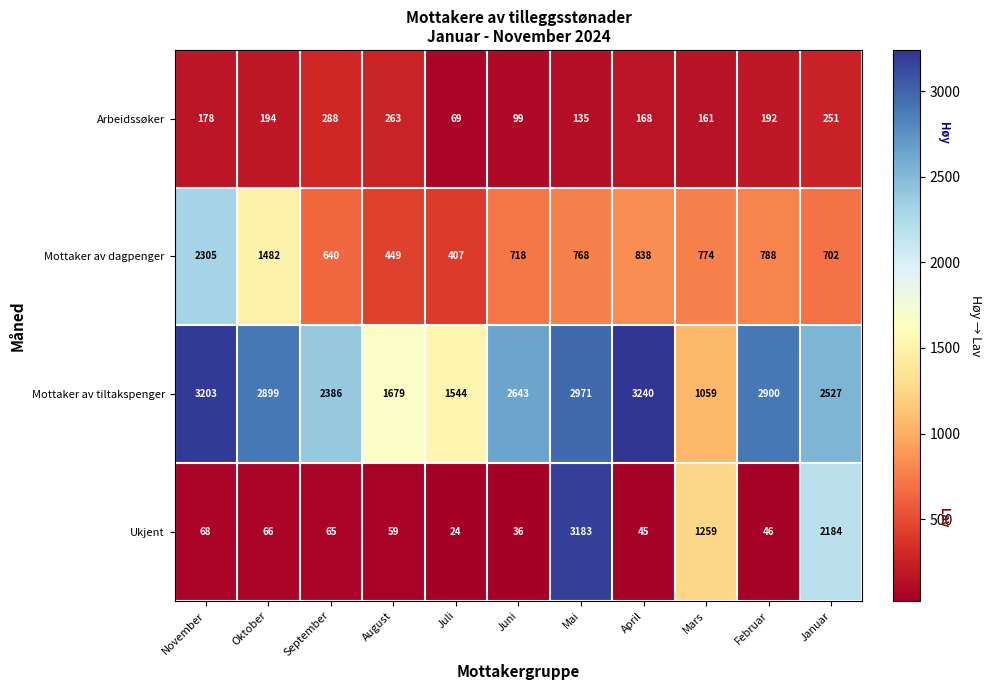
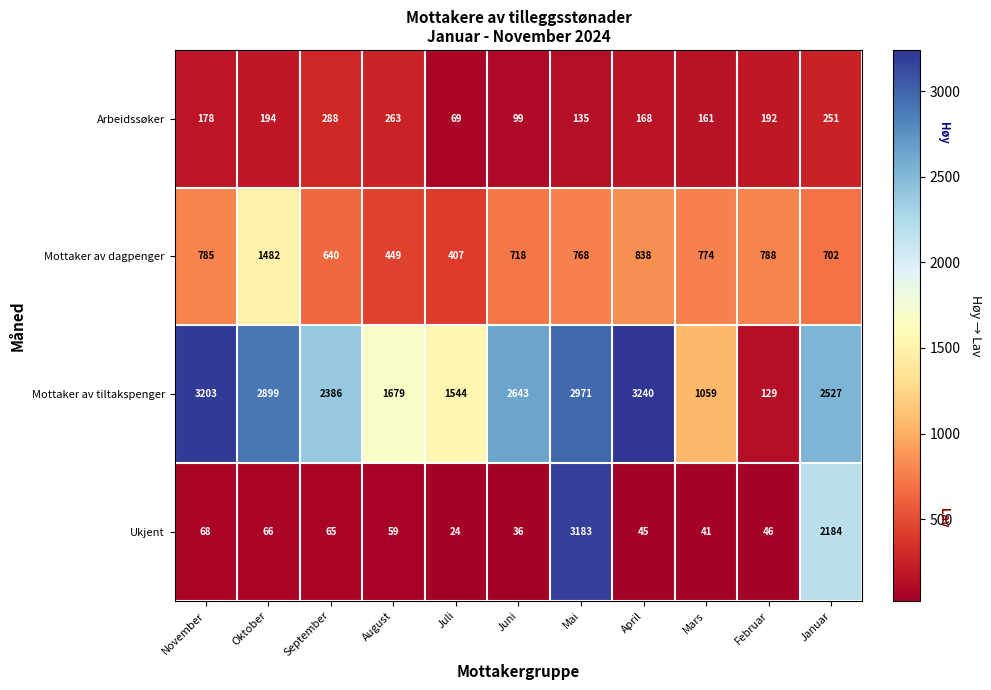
Mottaker av dagpenger, November: 2305 -> 785
Mottaker av tiltakspenger, Februar: 2900 -> 129
Ukjent, Mars: 1259 -> 41
